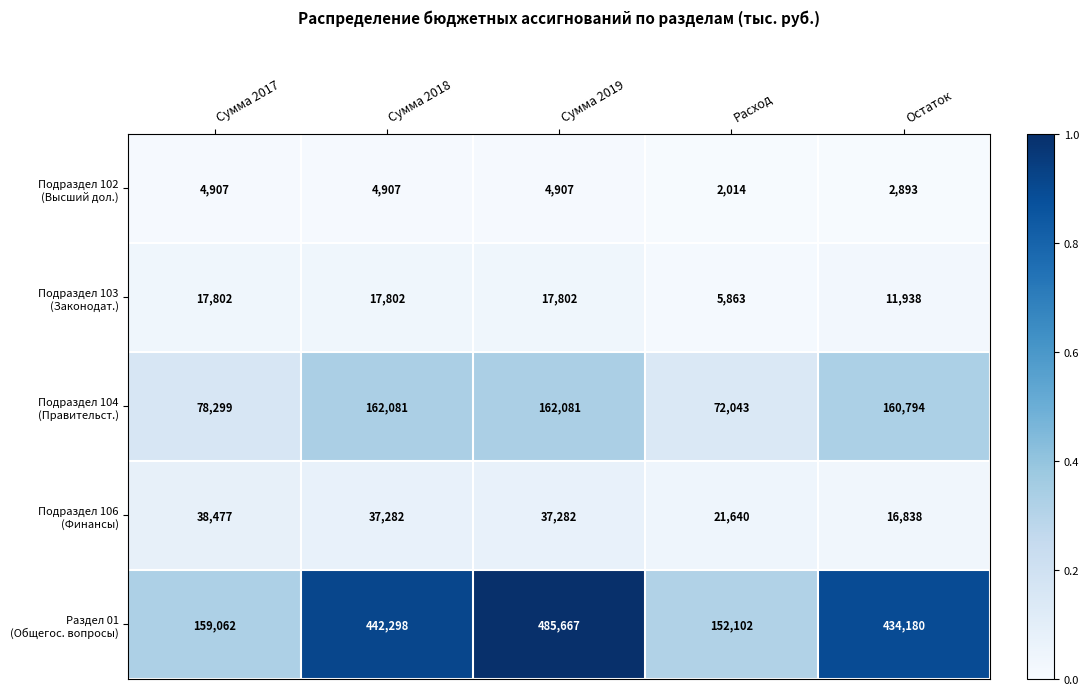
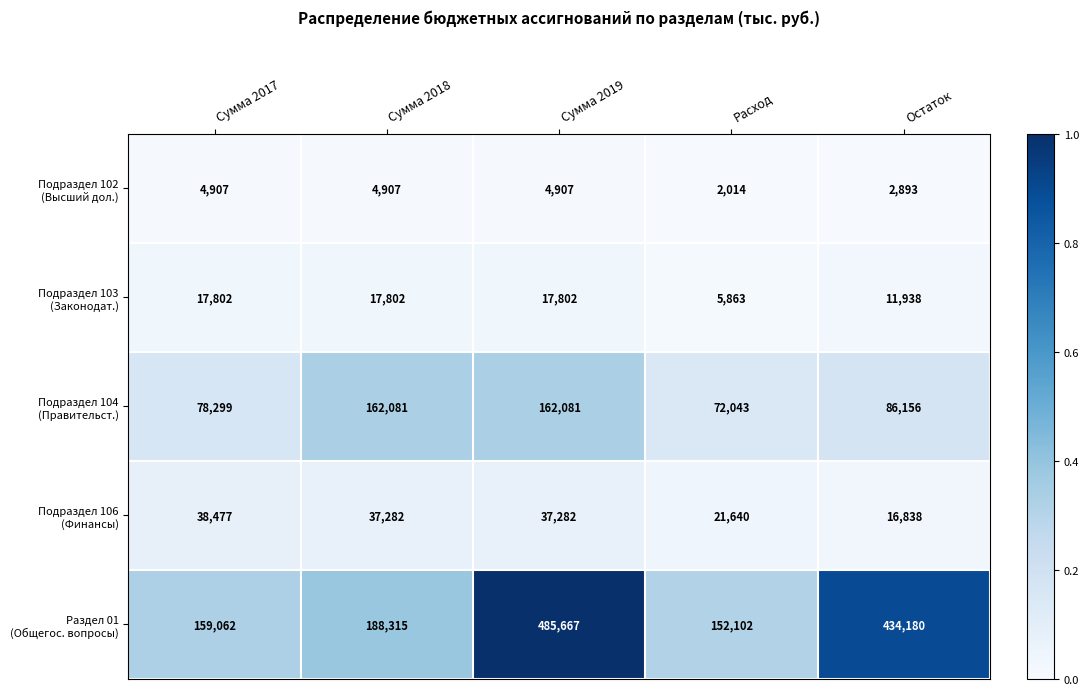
Подраздел 104 (Правительст.), Остаток: 160,794 -> 86,156
Раздел 01 (Общегос. вопросы), Сумма 2018: 442,298 -> 188,315
